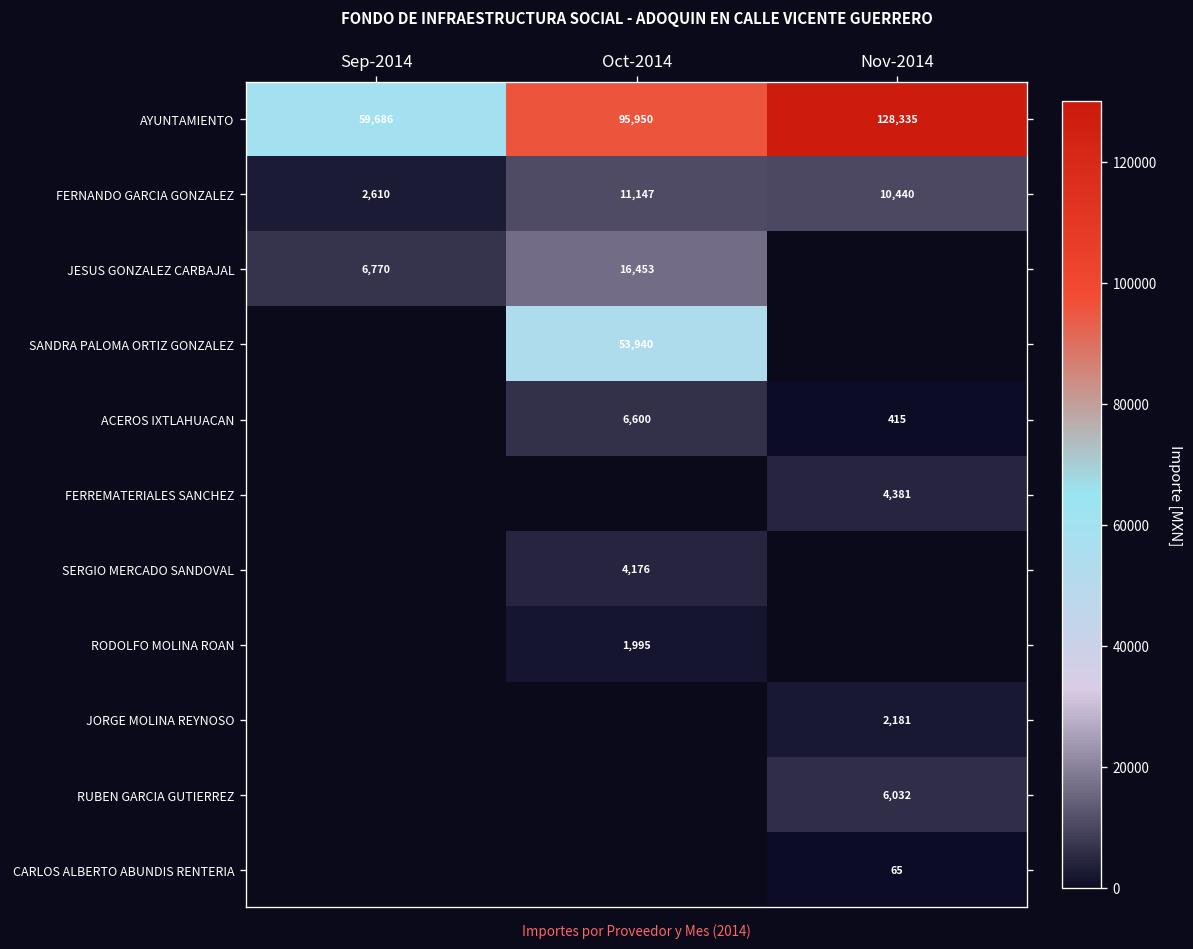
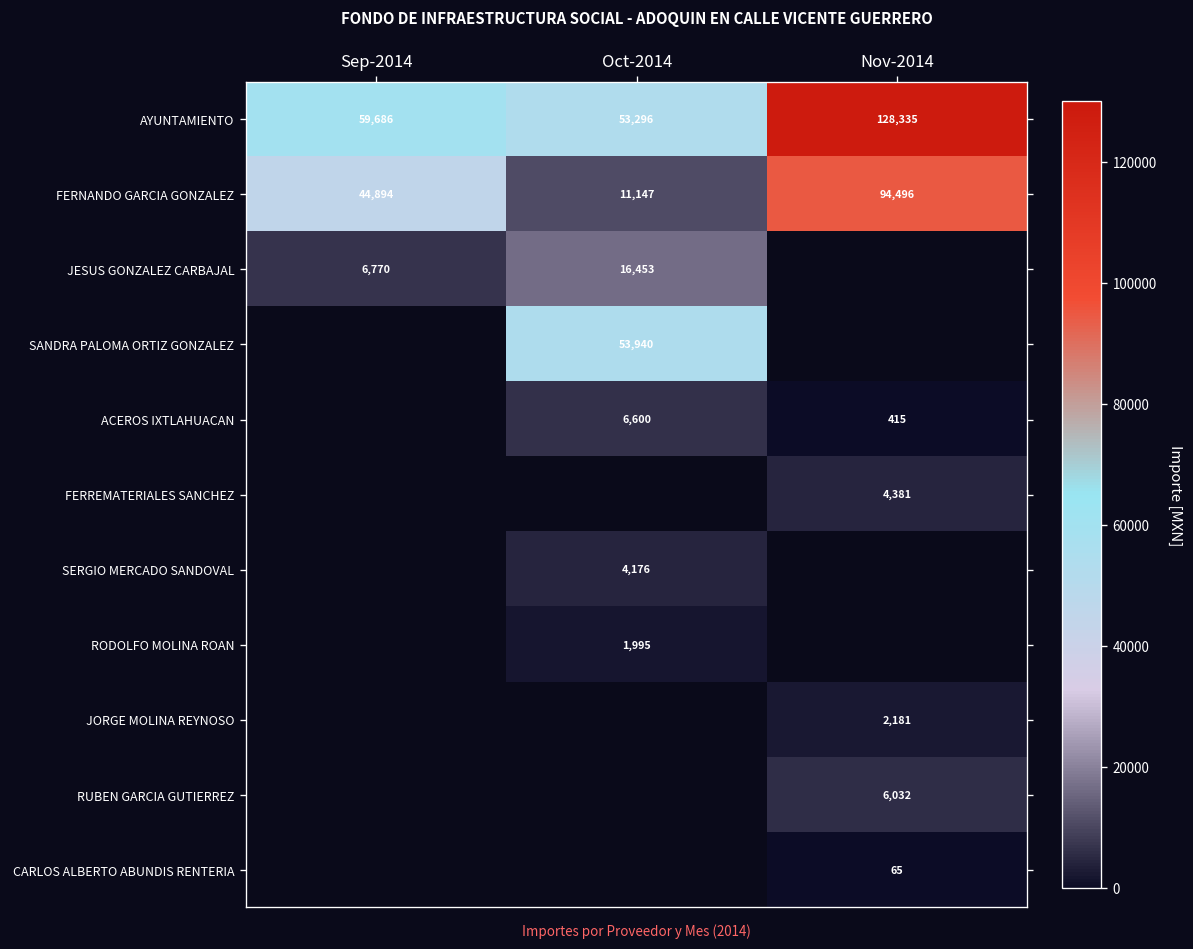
AYUNTAMIENTO, Oct-2014: 95,950 -> 53,296
FERNANDO GARCIA GONZALEZ, Sep-2014: 2,610 -> 44,894
FERNANDO GARCIA GONZALEZ, Nov-2014: 10,440 -> 94,496
